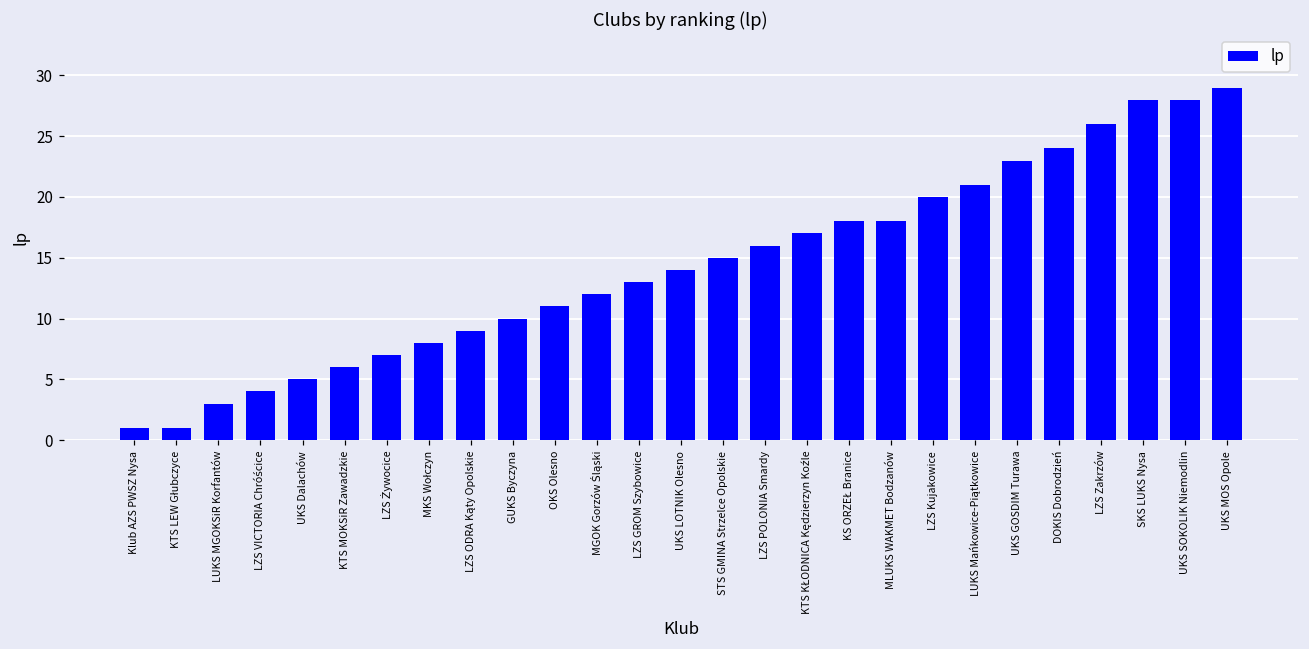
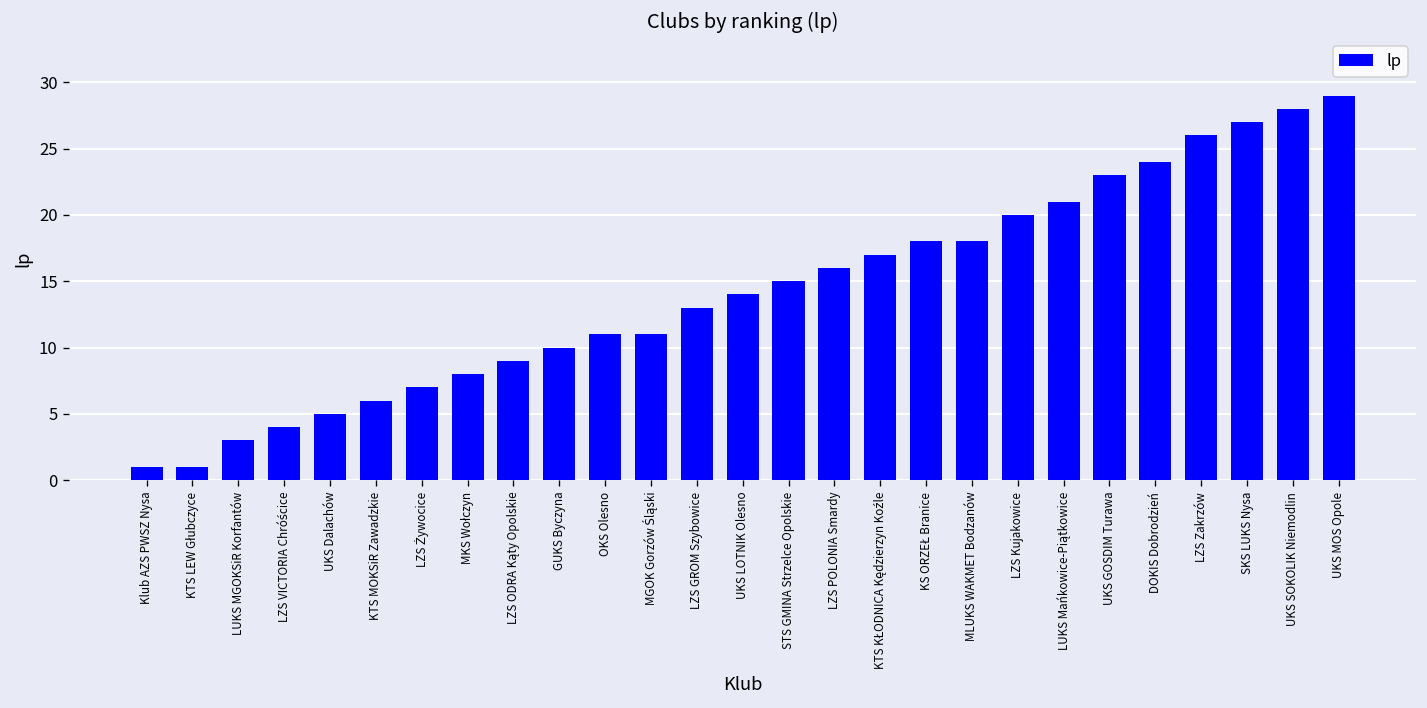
MGOK Gorzów Śląski: 12 -> 11
SKS LUKS Nysa: 28 -> 27
